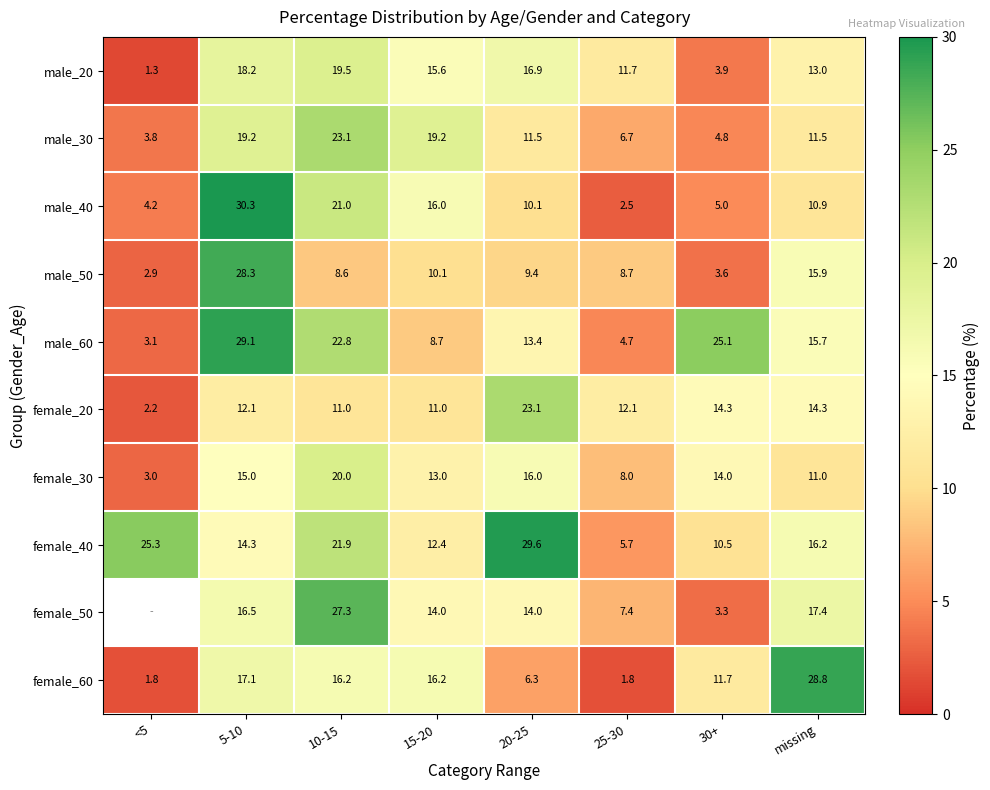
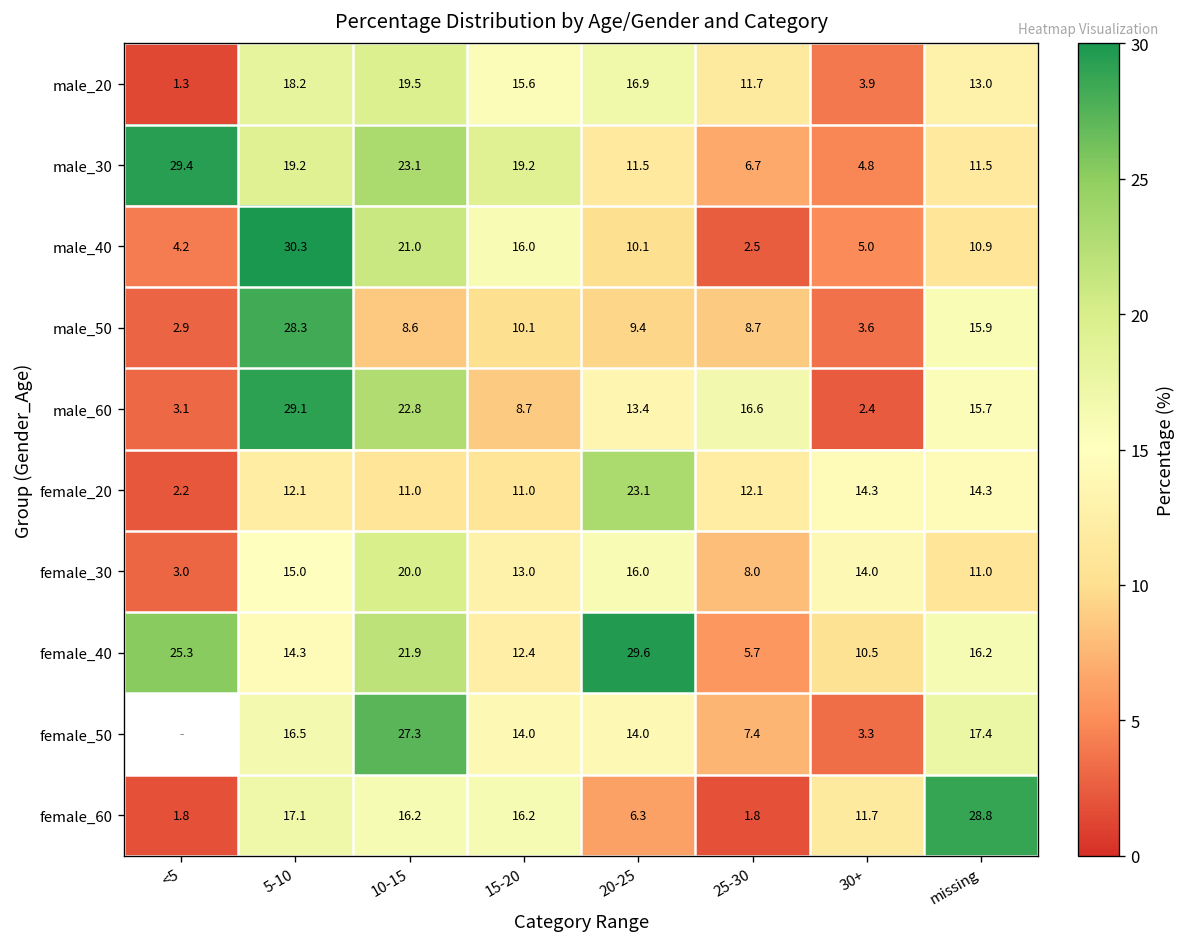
male_30, <5: 3.8 -> 29.4
male_60, 25-30: 4.7 -> 16.6
male_60, 30+: 25.1 -> 2.4
